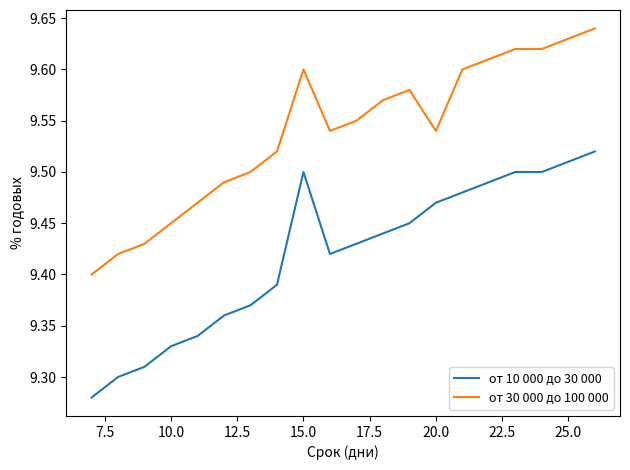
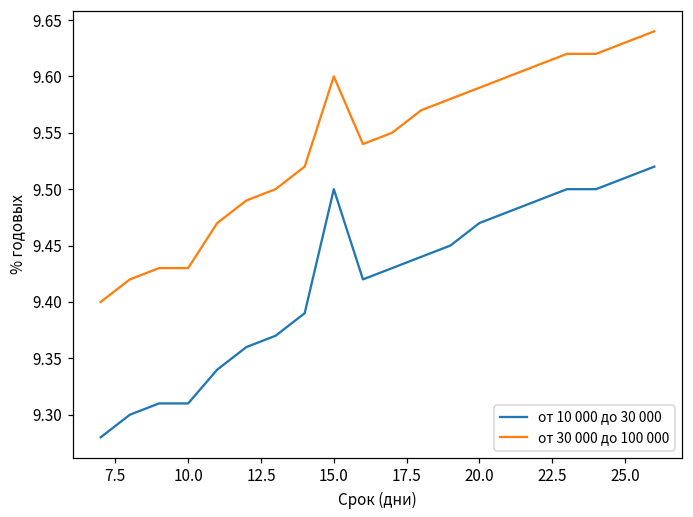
от 10 000 до 30 000, 10.0: 9.33 -> 9.31
от 30 000 до 100 000, 10.0: 9.45 -> 9.43
от 30 000 до 100 000, 20.0: 9.54 -> 9.59
